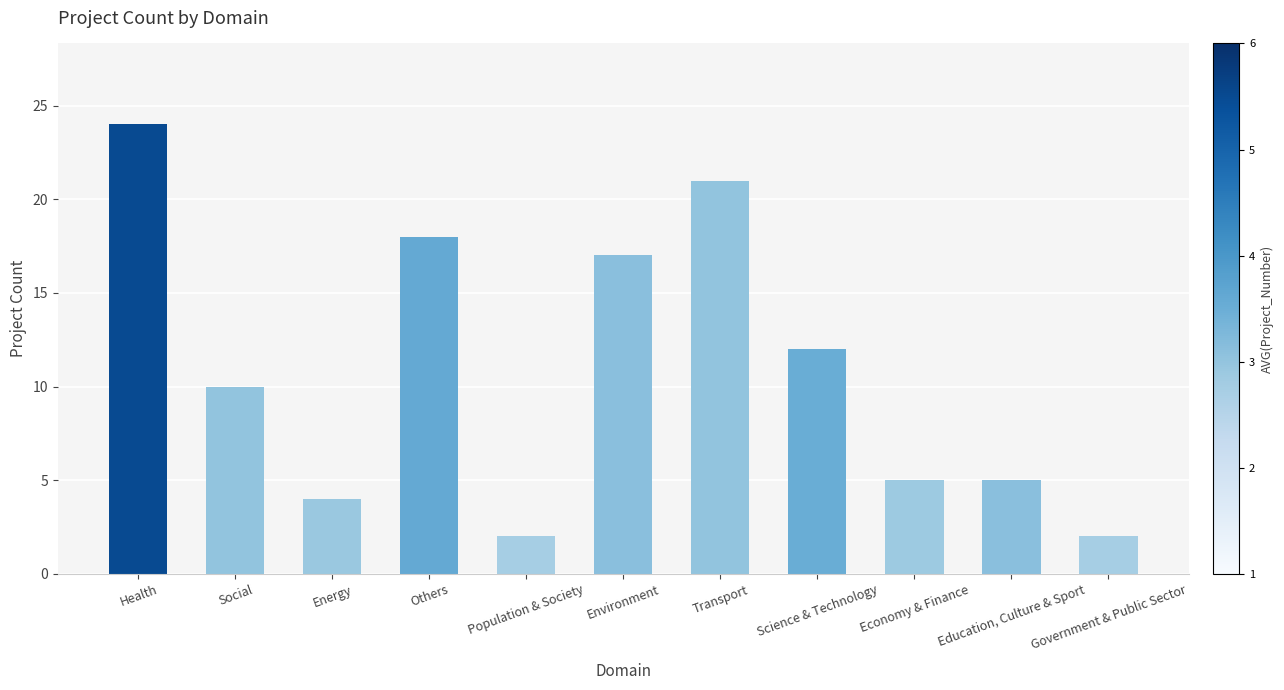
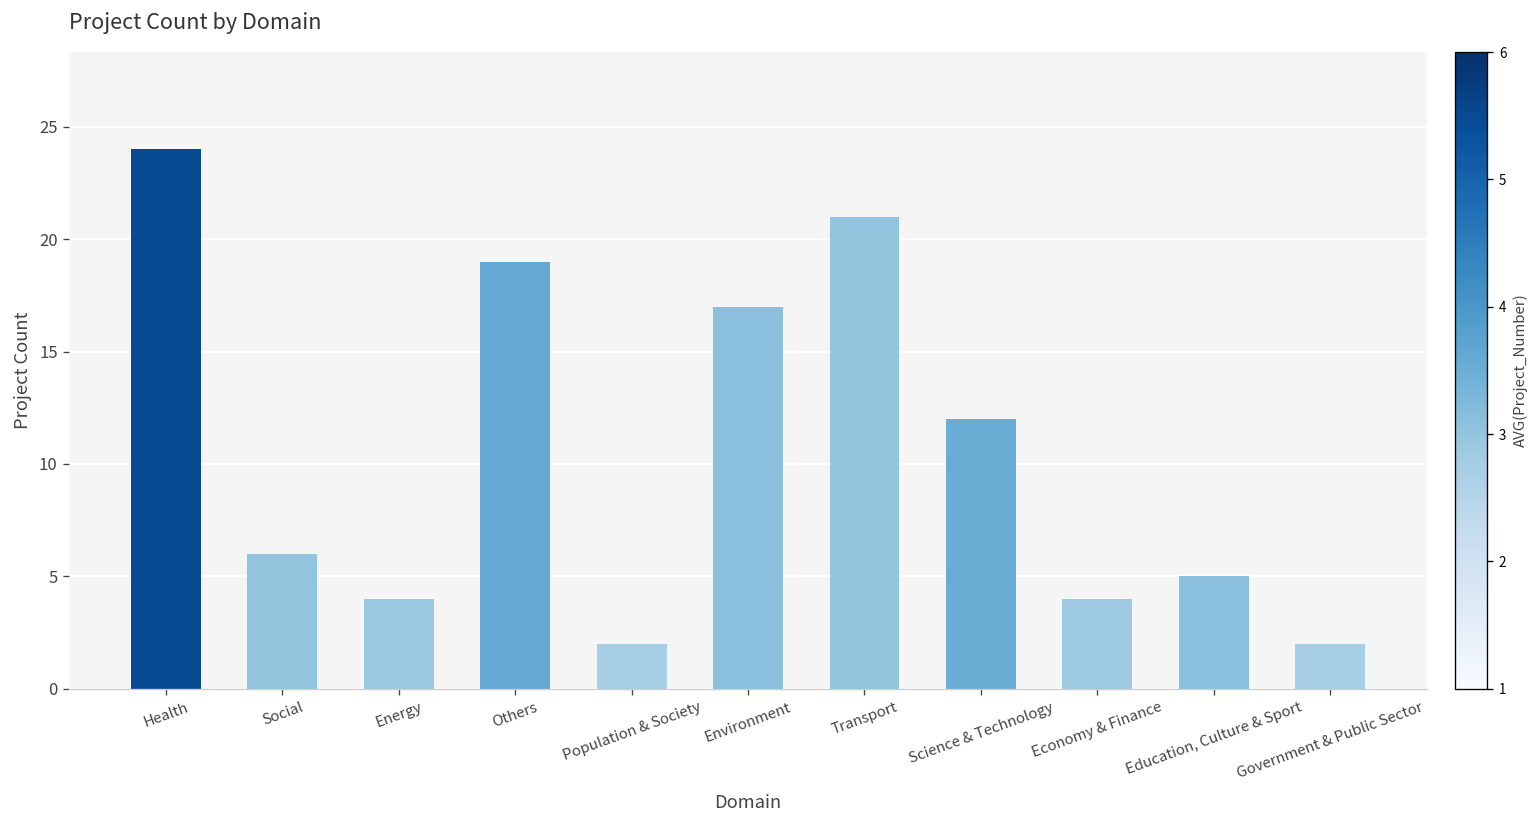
Social: 10 -> 6
Others: 18 -> 19
Economy & Finance: 5 -> 4
